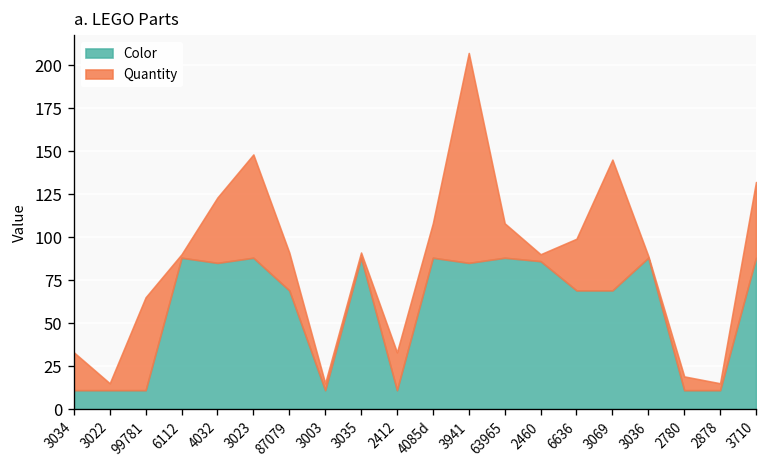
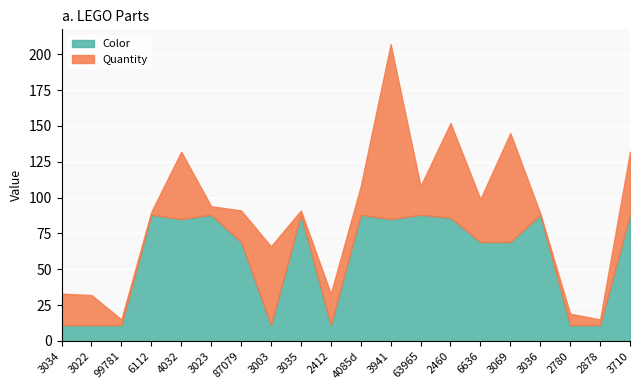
Quantity, 3022: 4 -> 21
Quantity, 99781: 54 -> 4
Quantity, 4032: 38 -> 47
Quantity, 3023: 60 -> 6
Quantity, 3003: 4 -> 55
Quantity, 2460: 4 -> 66
